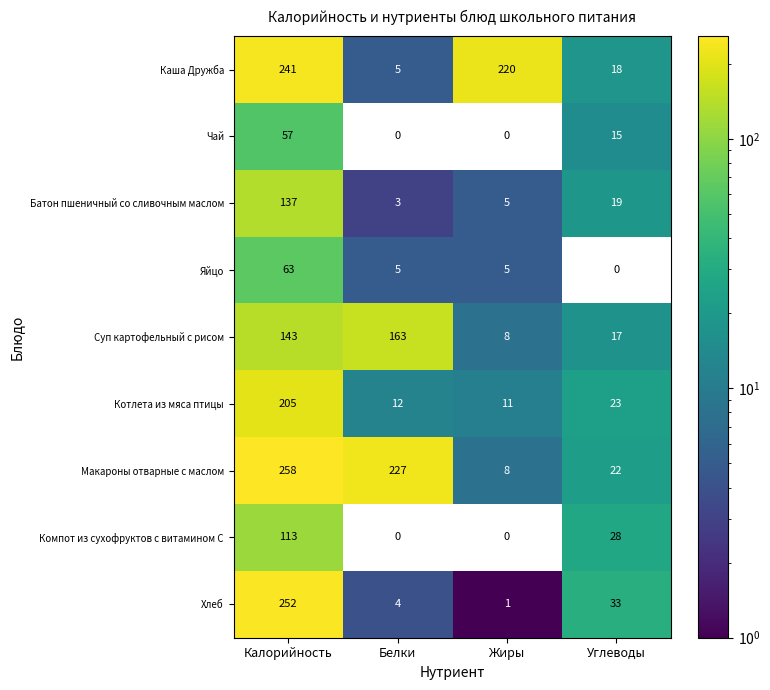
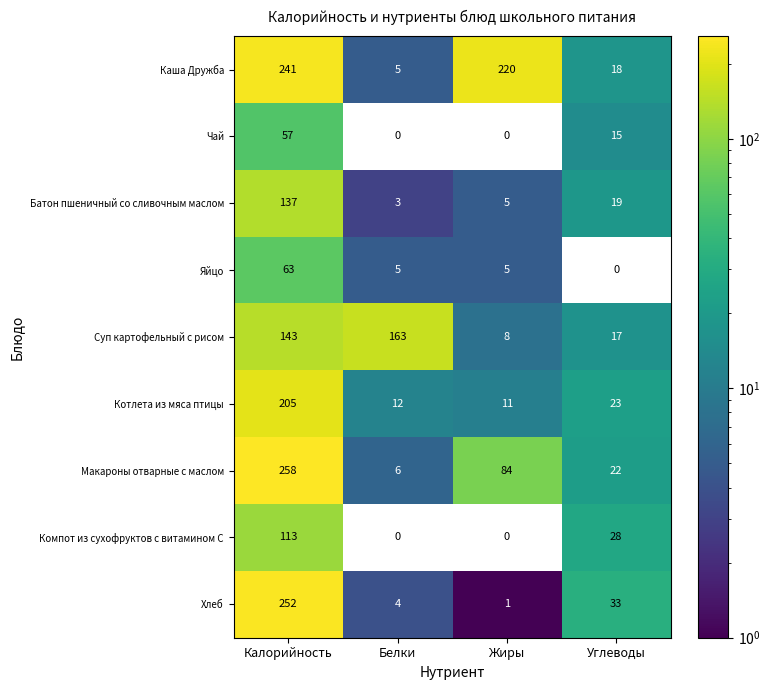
Макароны отварные с маслом, Белки: 227 -> 6
Макароны отварные с маслом, Жиры: 8 -> 84
